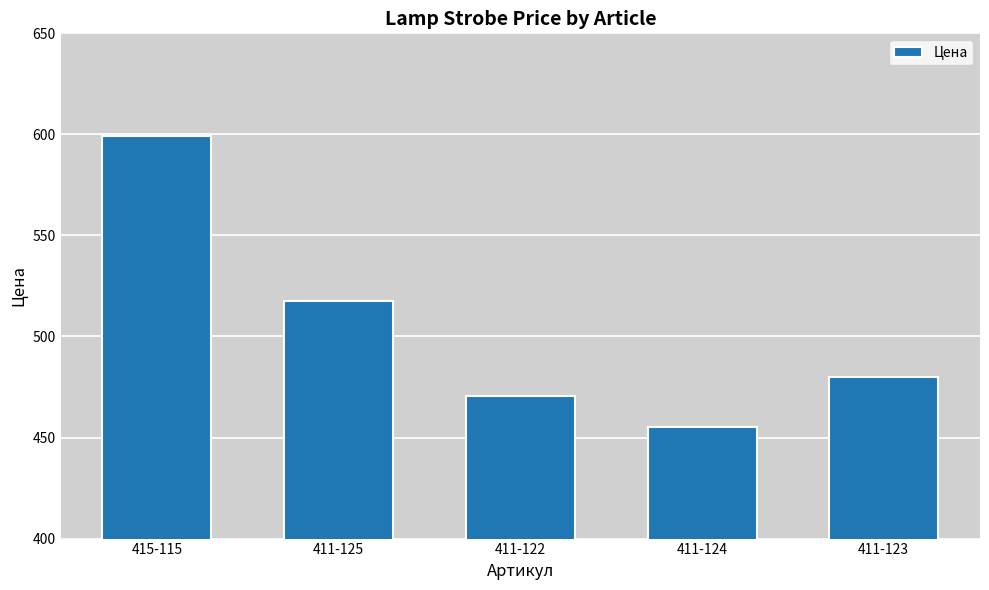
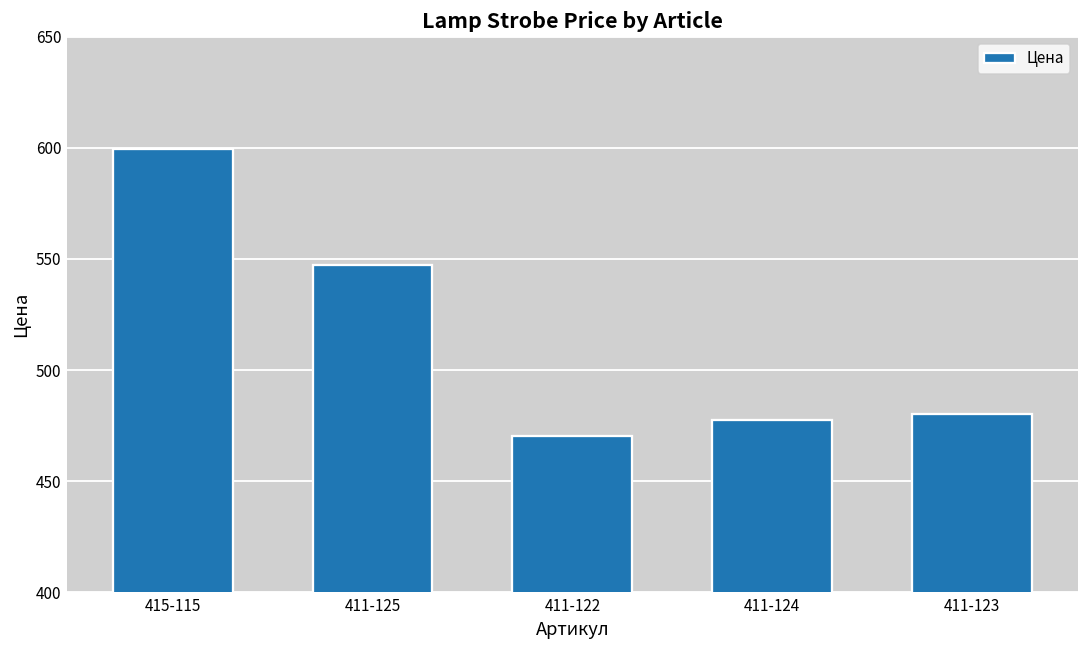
411-125: 518 -> 547
411-124: 455 -> 477
